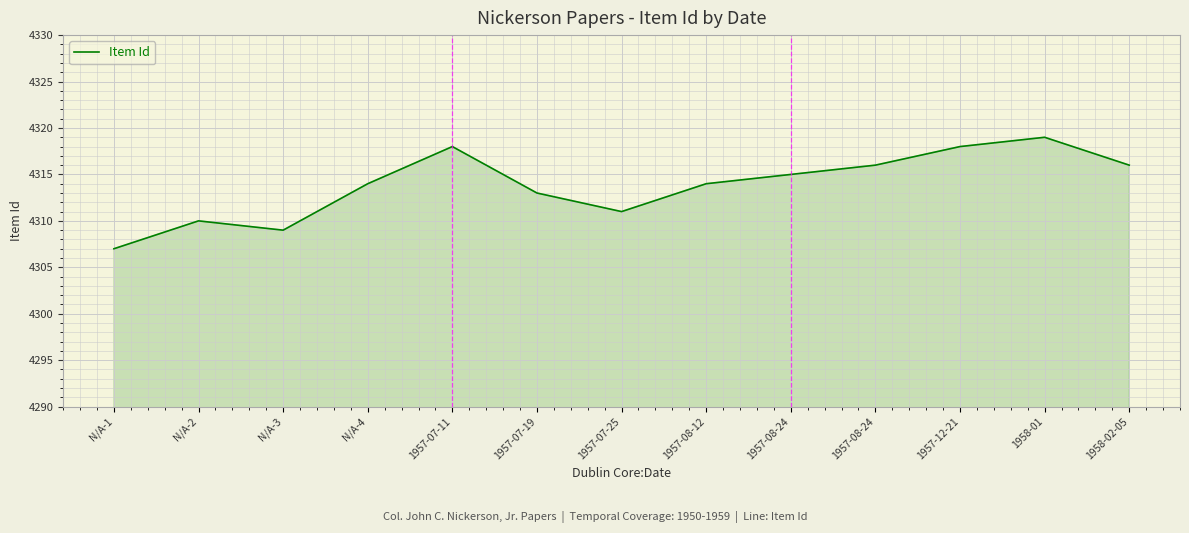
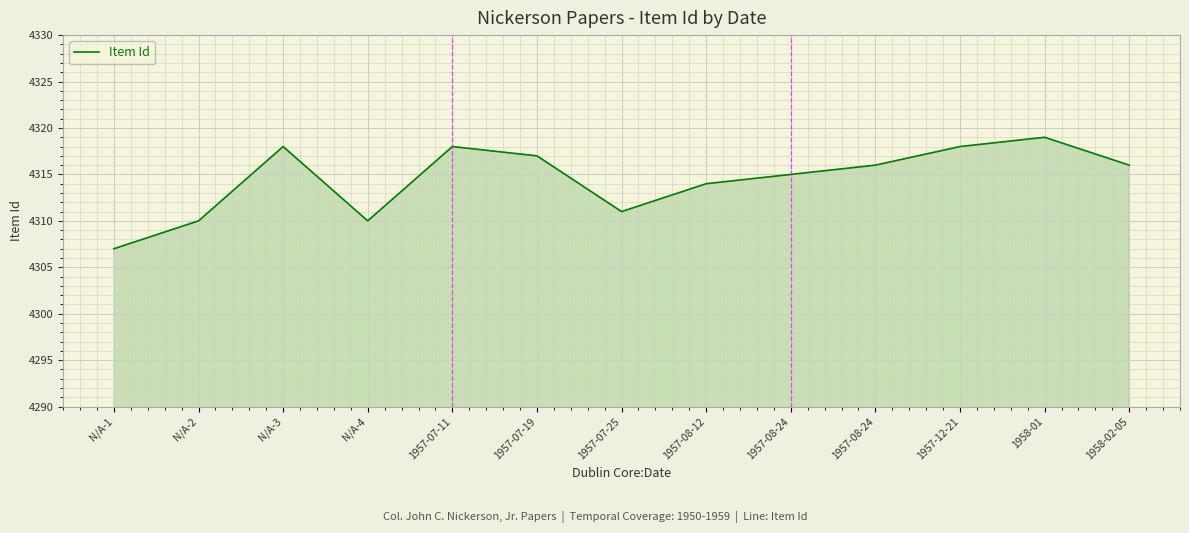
N/A-3: 4309 -> 4318
N/A-4: 4314 -> 4310
1957-07-19: 4313 -> 4317
